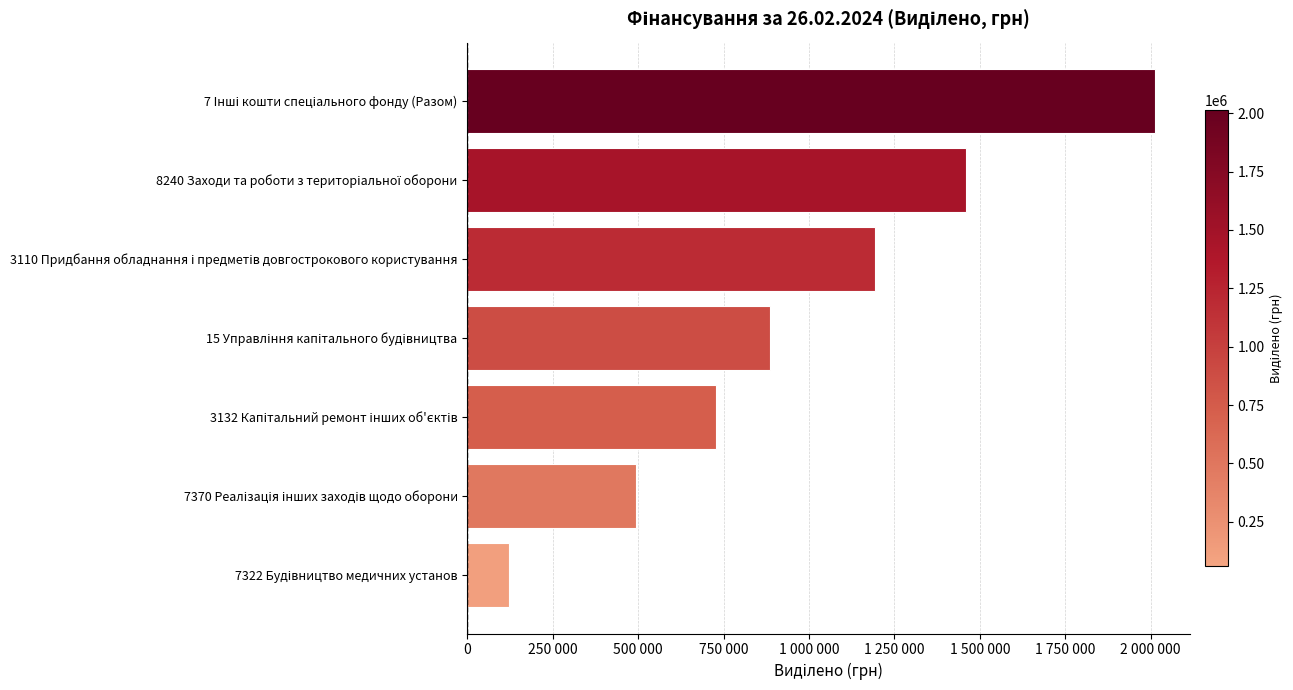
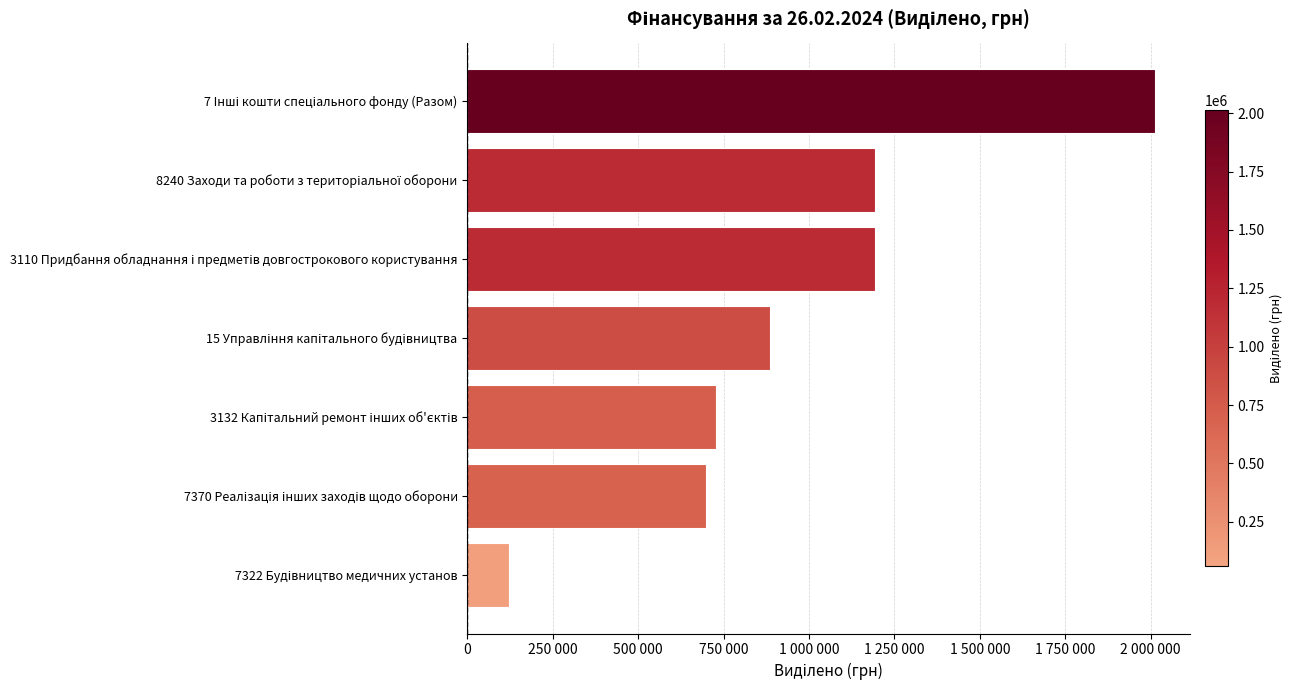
8240 Заходи та роботи з територіальної оборони: 1460000 -> 1190000
7370 Реалізація інших заходів щодо оборони: 490000 -> 700000
